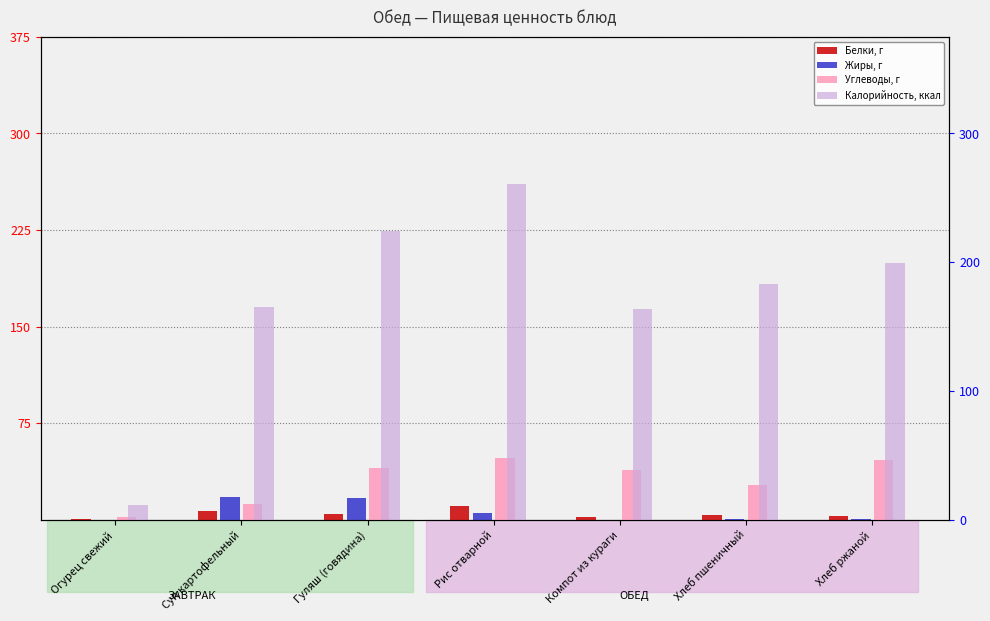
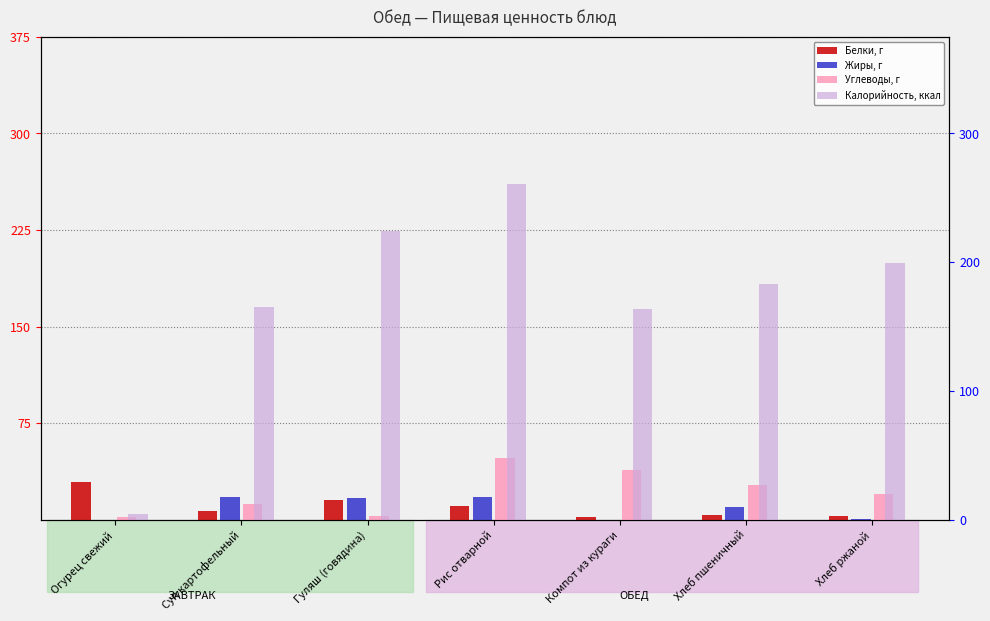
Белки, г, Огурец свежий: 1 -> 29
Белки, г, Гуляш (говядина): 5 -> 15
Углеводы, г, Гуляш (говядина): 41 -> 3
Жиры, г, Рис отварной: 6 -> 18
Жиры, г, Хлеб пшеничный: 1 -> 10
Углеводы, г, Хлеб ржаной: 47 -> 20
Калорийность, ккал, Огурец свежий: 11 -> 5
